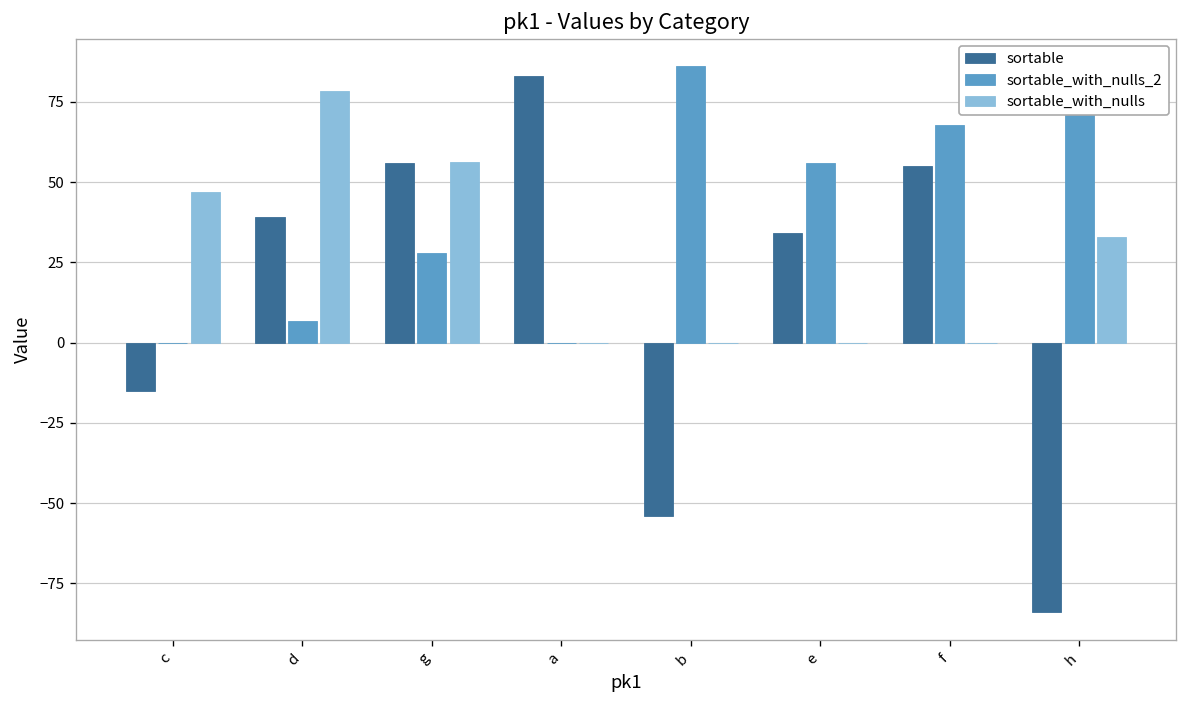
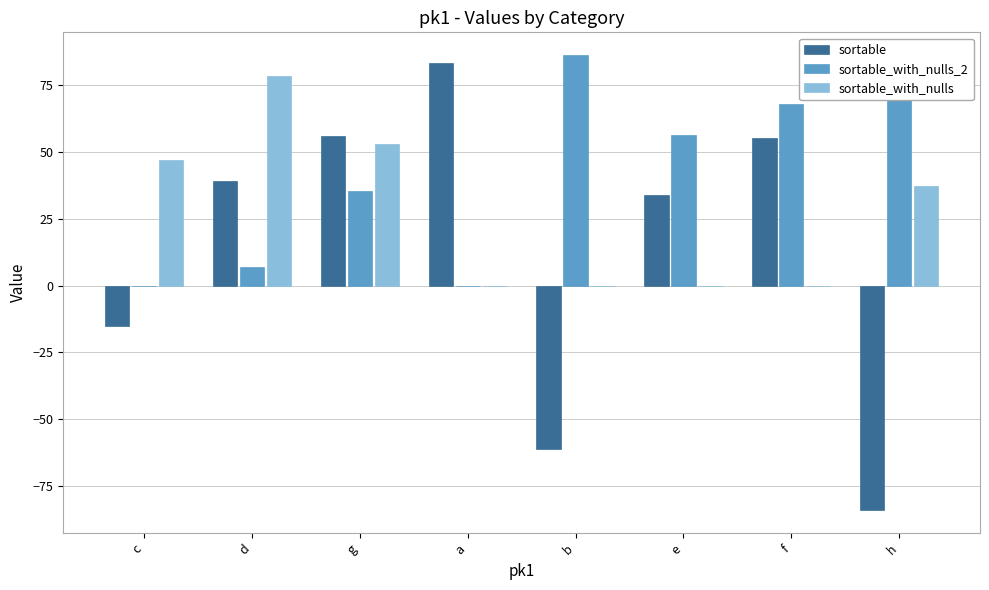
sortable_with_nulls_2, g: 28 -> 35
sortable_with_nulls, g: 56 -> 53
sortable, b: -54 -> -61
sortable_with_nulls, h: 33 -> 37
